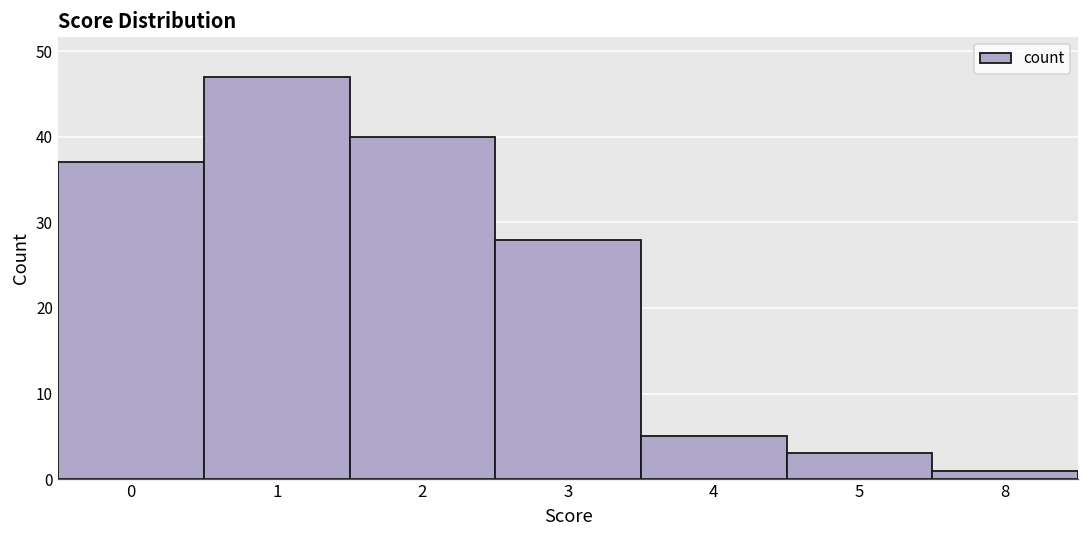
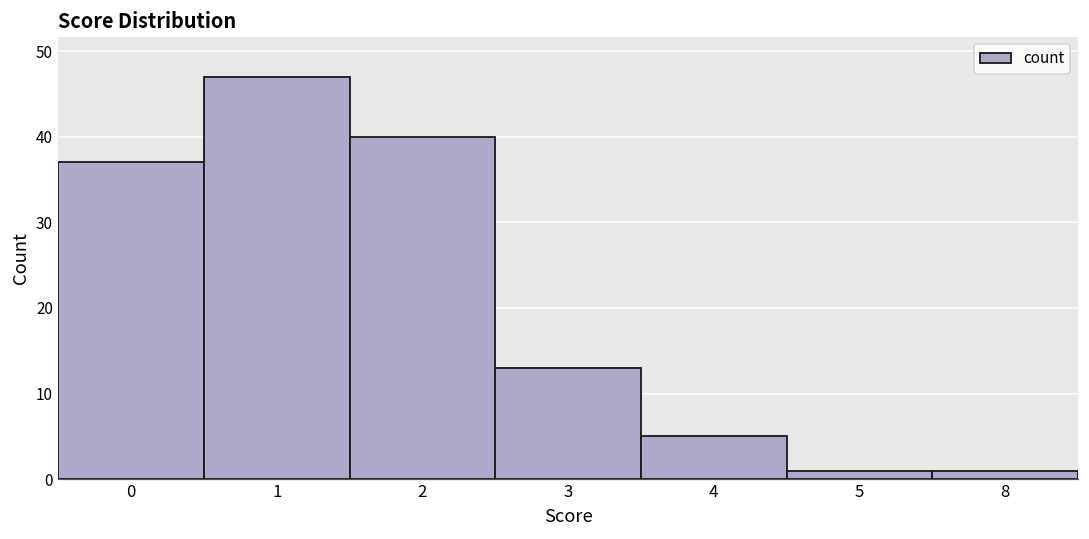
3: 28 -> 13
5: 3 -> 1
